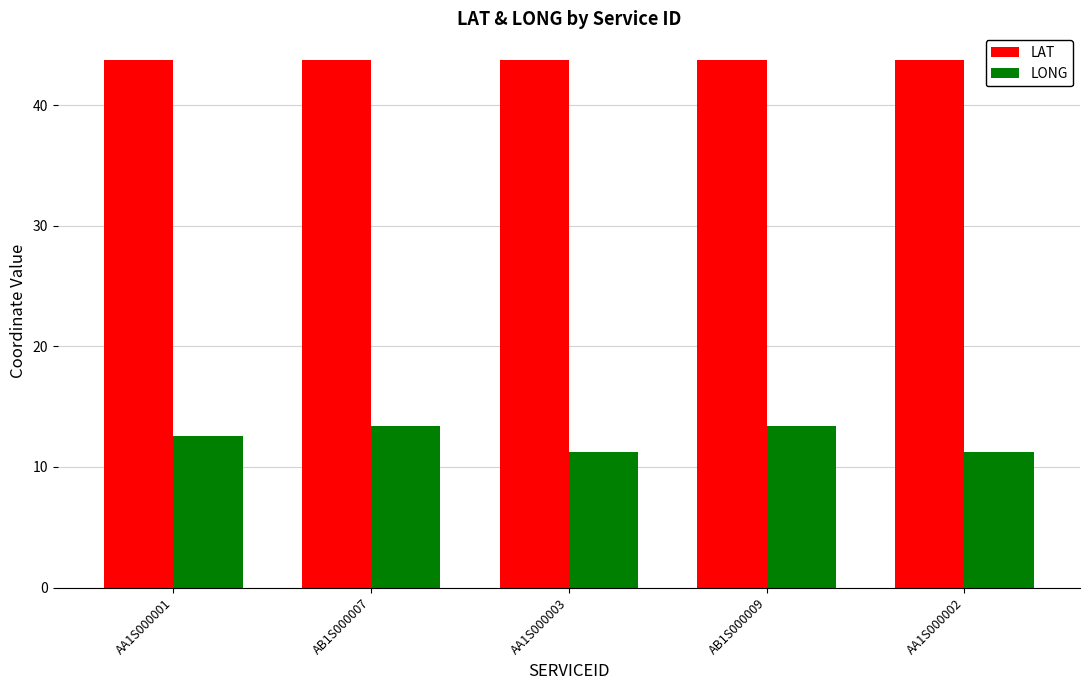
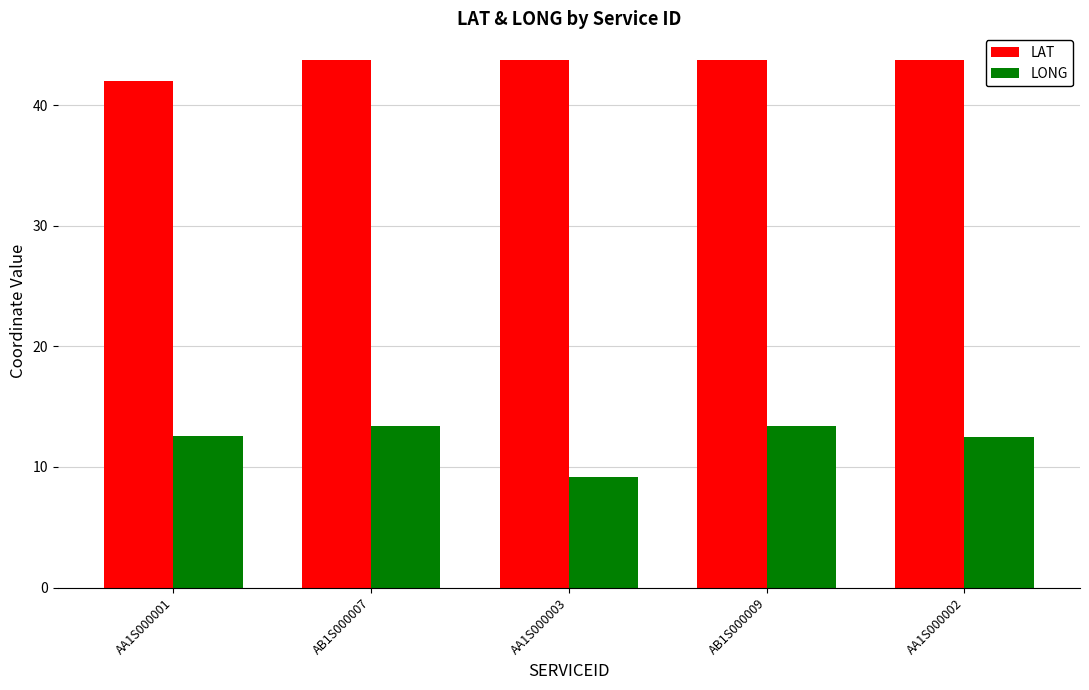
LAT, AA1S000001: 43.7 -> 42.0
LONG, AA1S000003: 11.3 -> 9.2
LONG, AA1S000002: 11.2 -> 12.5
